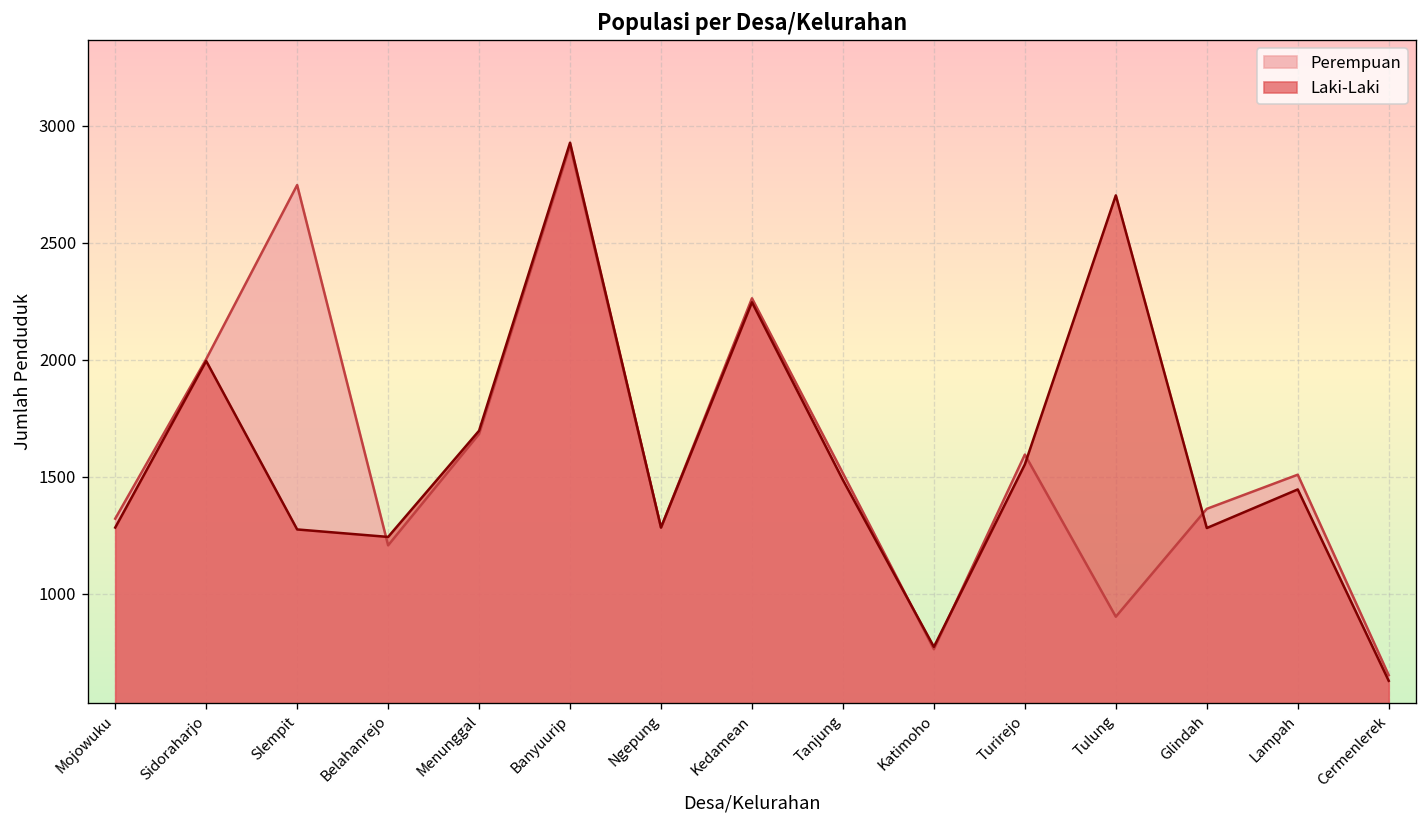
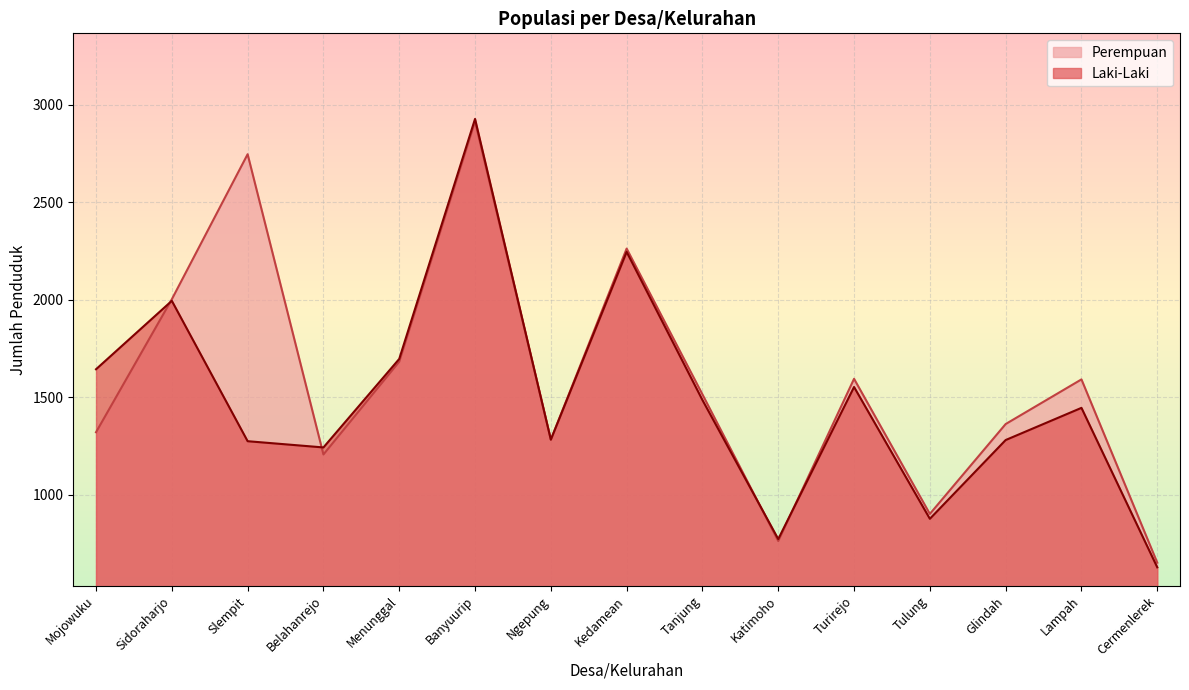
Laki-Laki, Mojowuku: 1280 -> 1640
Laki-Laki, Tulung: 2700 -> 880
Perempuan, Lampah: 1510 -> 1590
